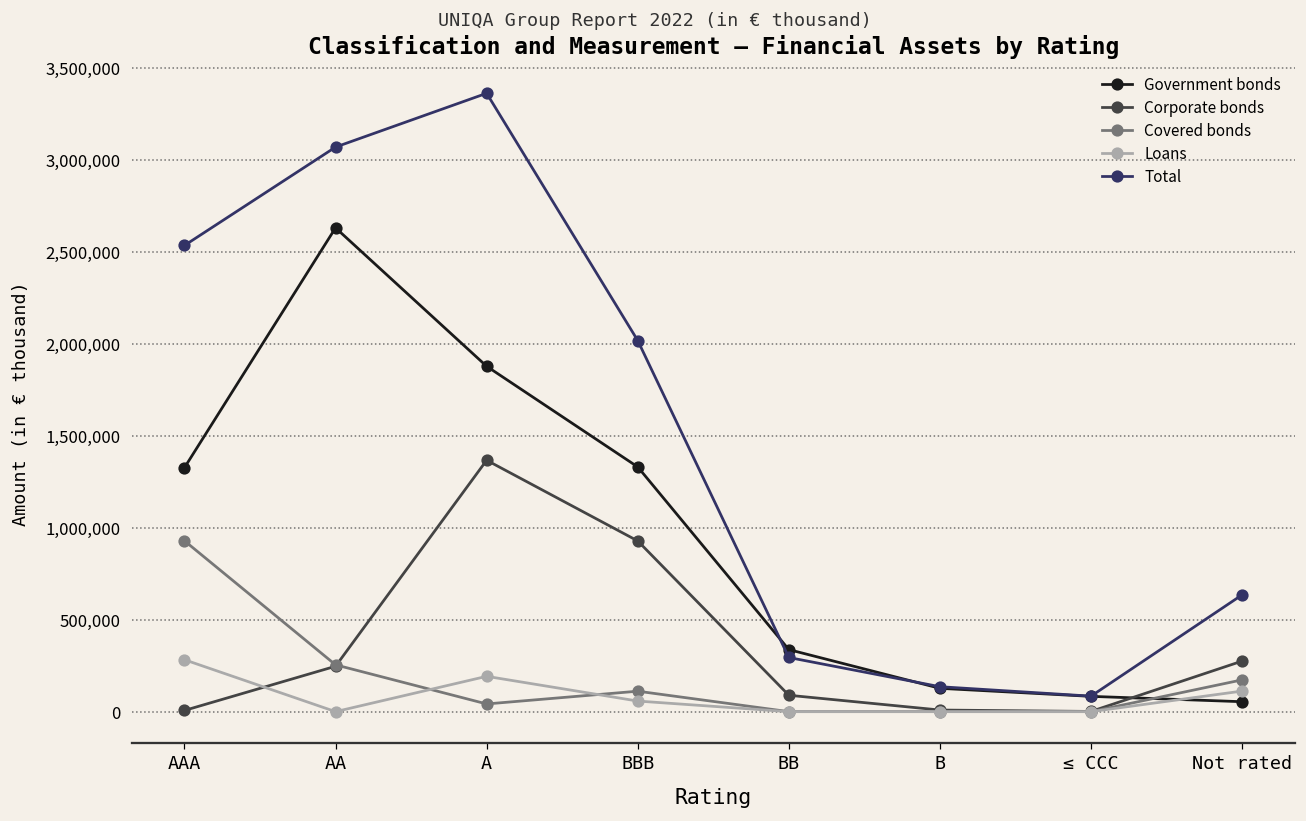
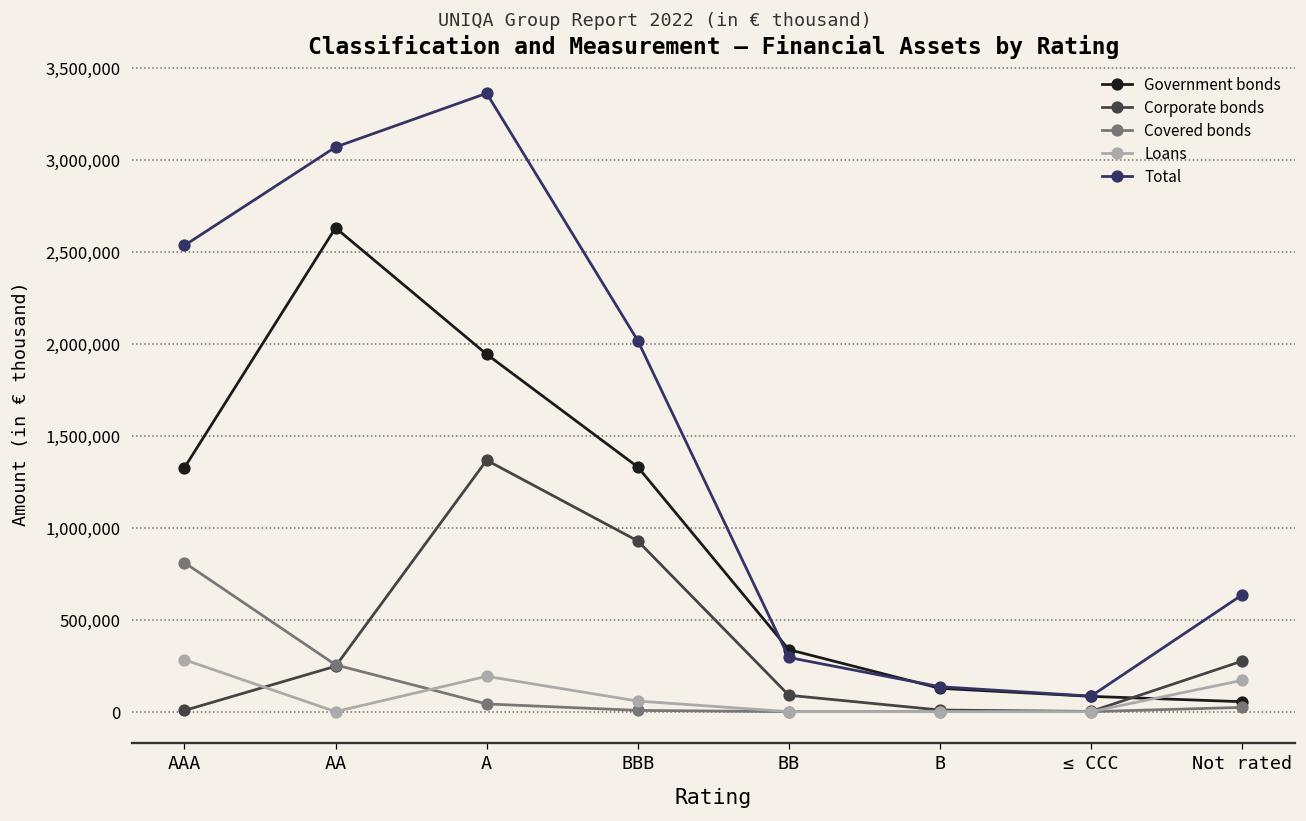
Covered bonds, AAA: 930,000 -> 810,000
Government bonds, A: 1,880,000 -> 1,940,000
Covered bonds, BBB: 110,000 -> 10,000
Covered bonds, Not rated: 170,000 -> 20,000
Loans, Not rated: 110,000 -> 170,000
